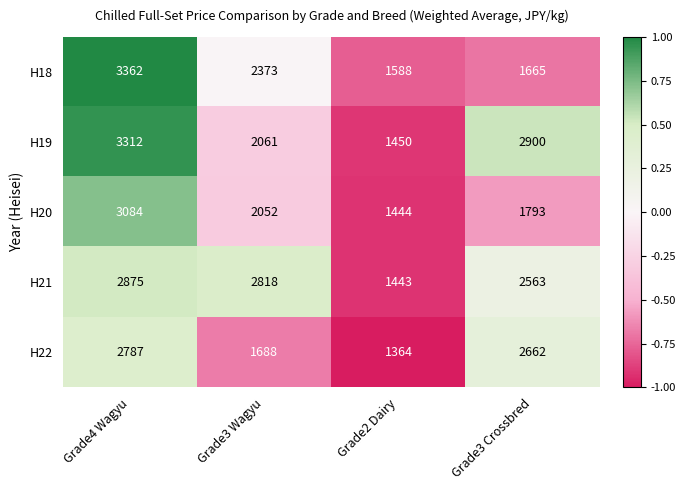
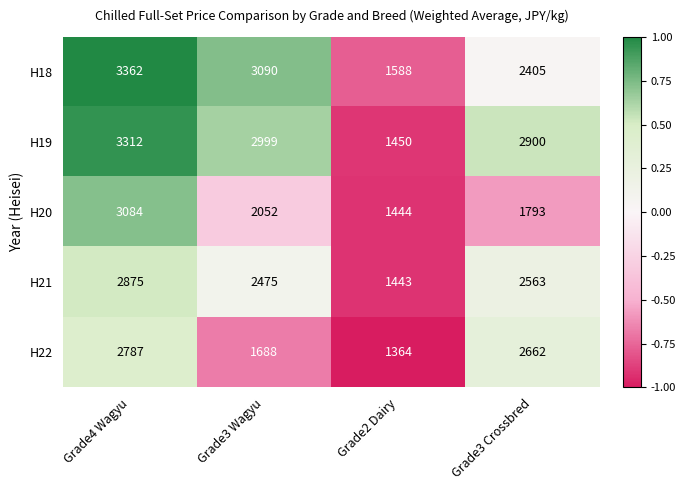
H18, Grade3 Wagyu: 2373 -> 3090
H18, Grade3 Crossbred: 1665 -> 2405
H19, Grade3 Wagyu: 2061 -> 2999
H21, Grade3 Wagyu: 2818 -> 2475
